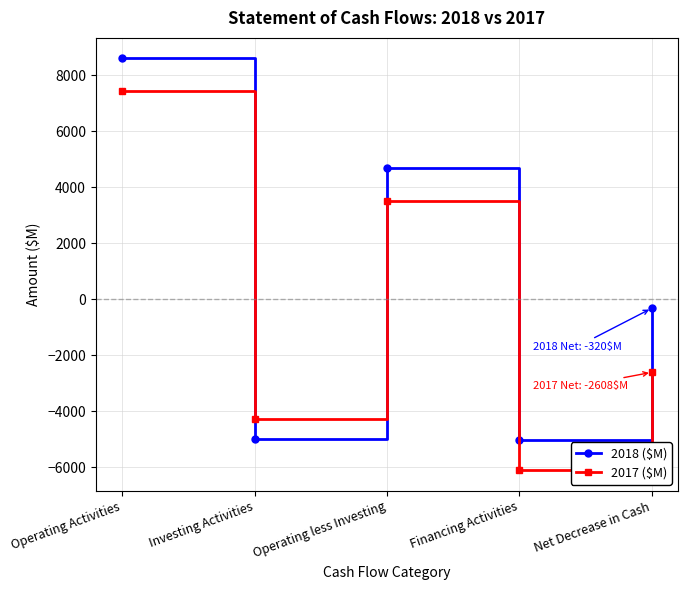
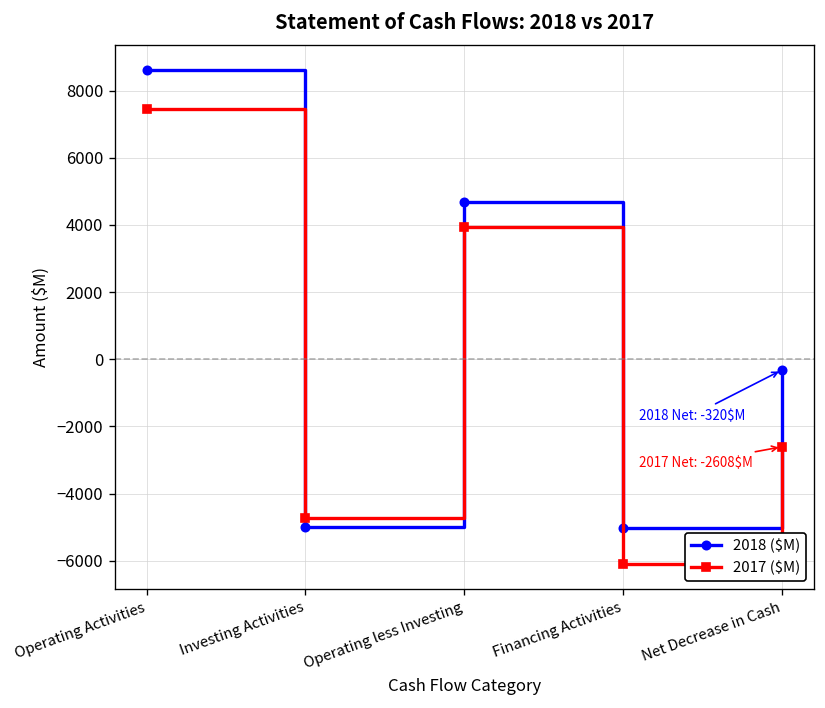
2017 ($M), Investing Activities: -4300 -> -4700
2017 ($M), Operating less Investing: 3500 -> 3900
